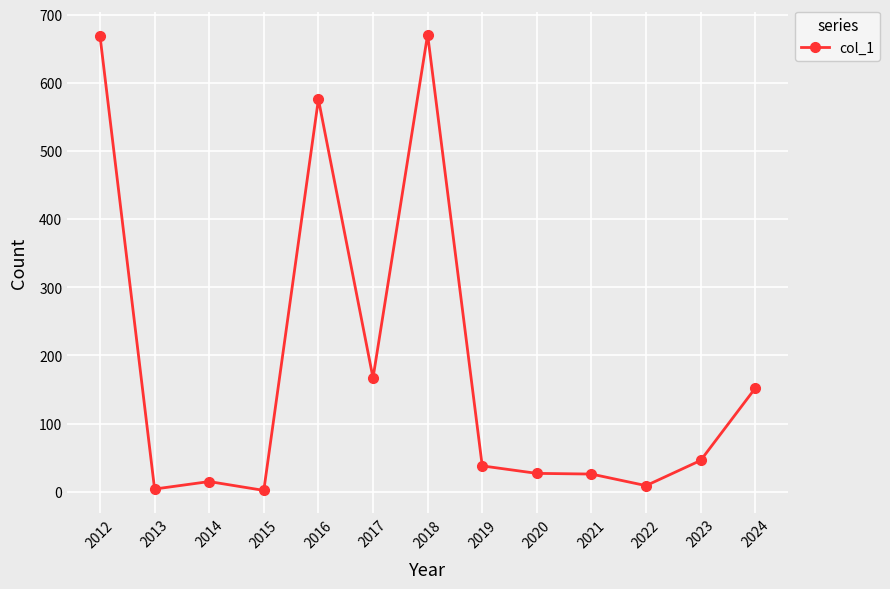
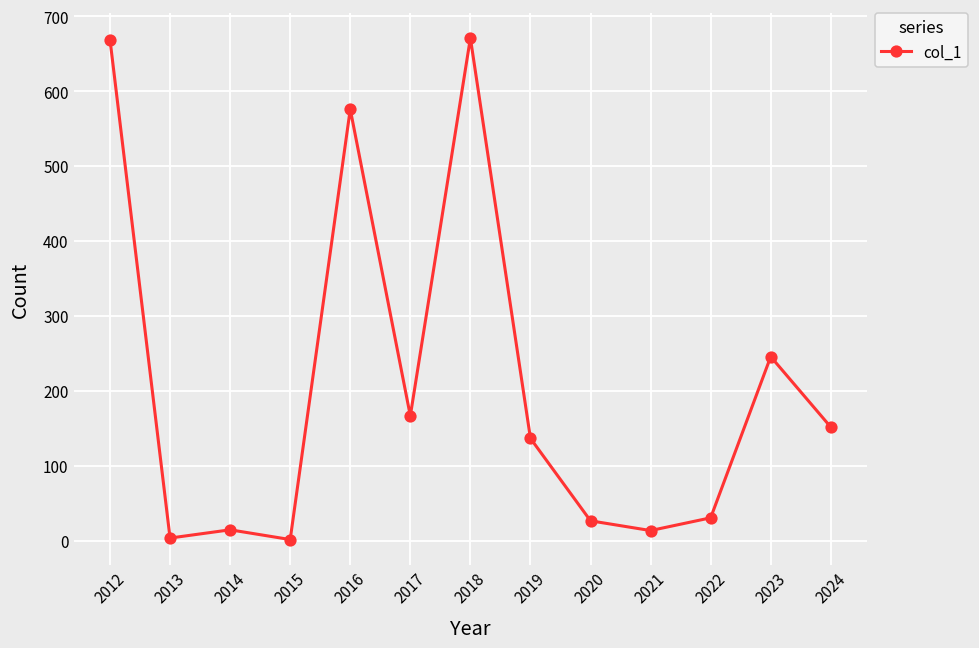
2019: 40 -> 140
2021: 30 -> 10
2022: 10 -> 30
2023: 50 -> 250
